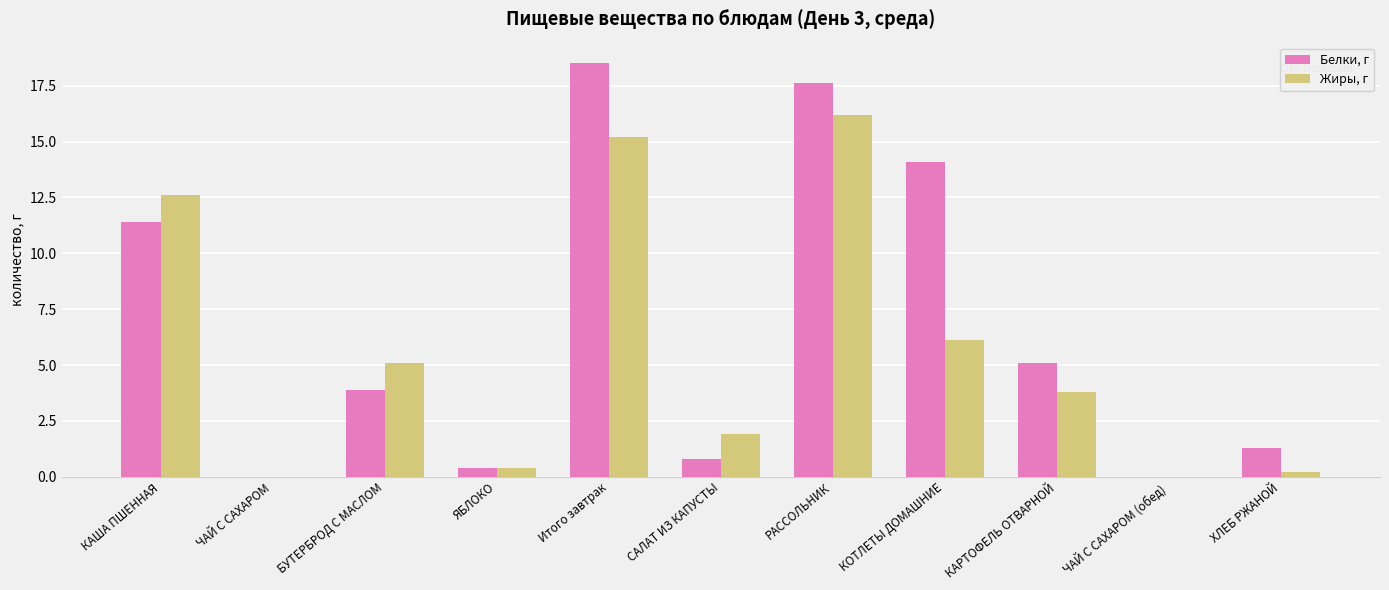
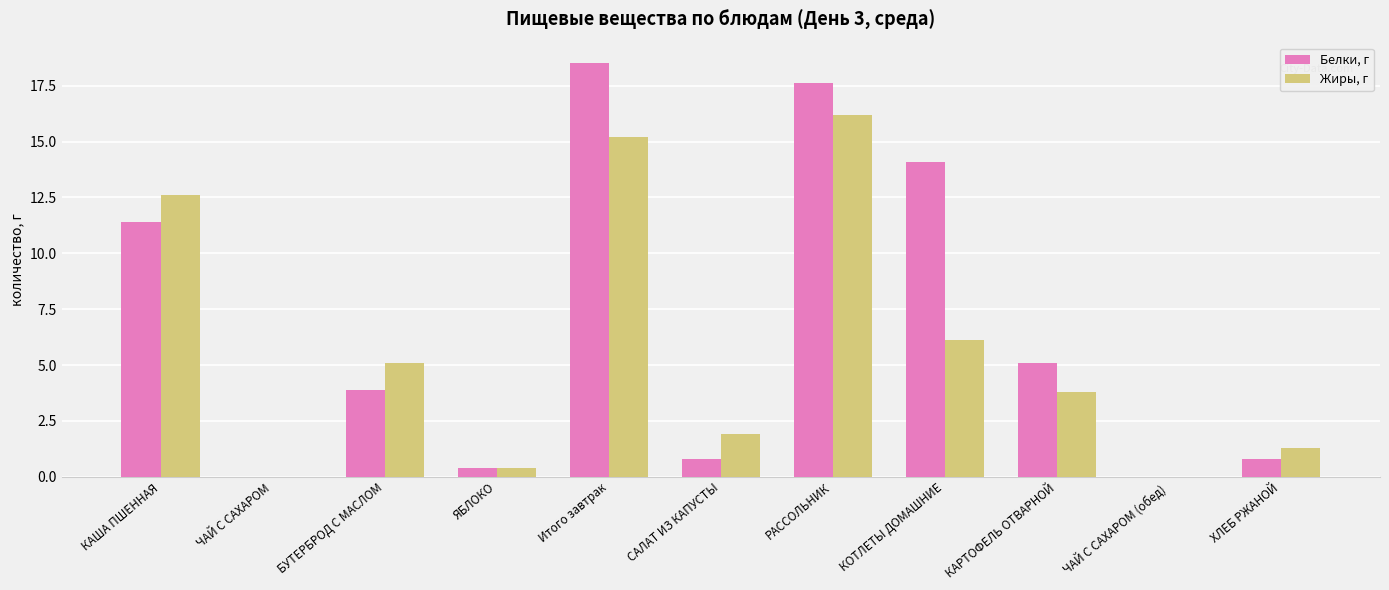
Белки, г, ХЛЕБ РЖАНОЙ: 1.3 -> 0.8
Жиры, г, ХЛЕБ РЖАНОЙ: 0.2 -> 1.3
